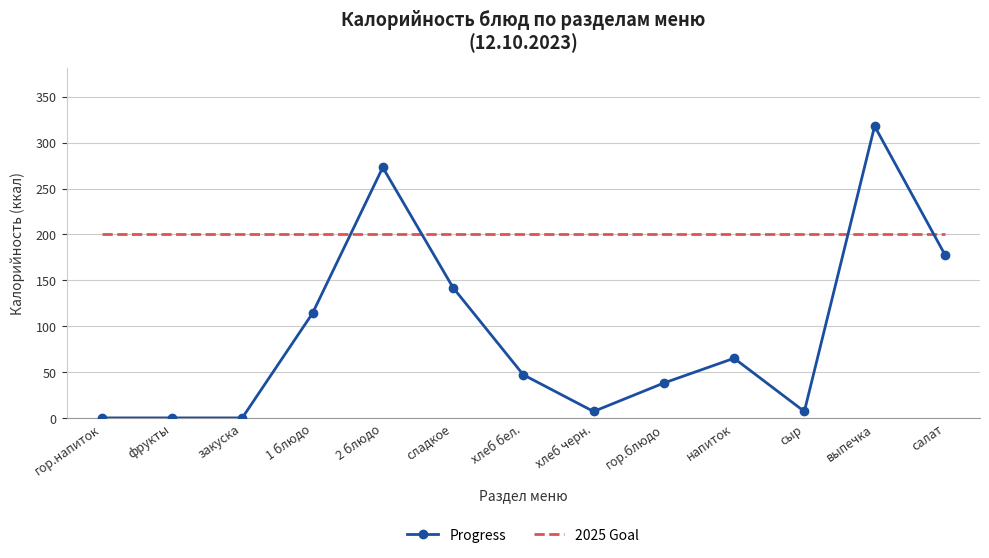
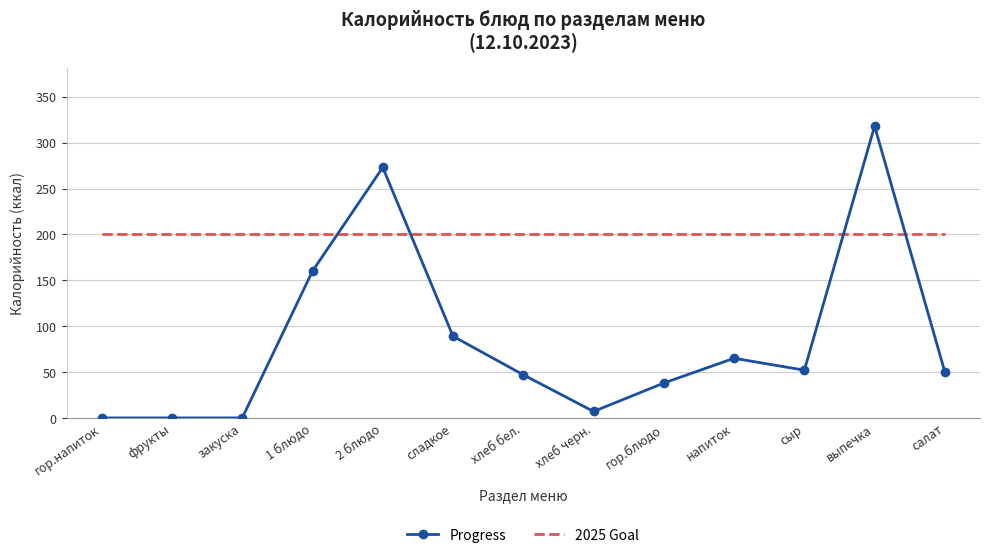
Progress, 1 блюдо: 110 -> 160
Progress, сладкое: 140 -> 90
Progress, сыр: 10 -> 50
Progress, салат: 180 -> 50
